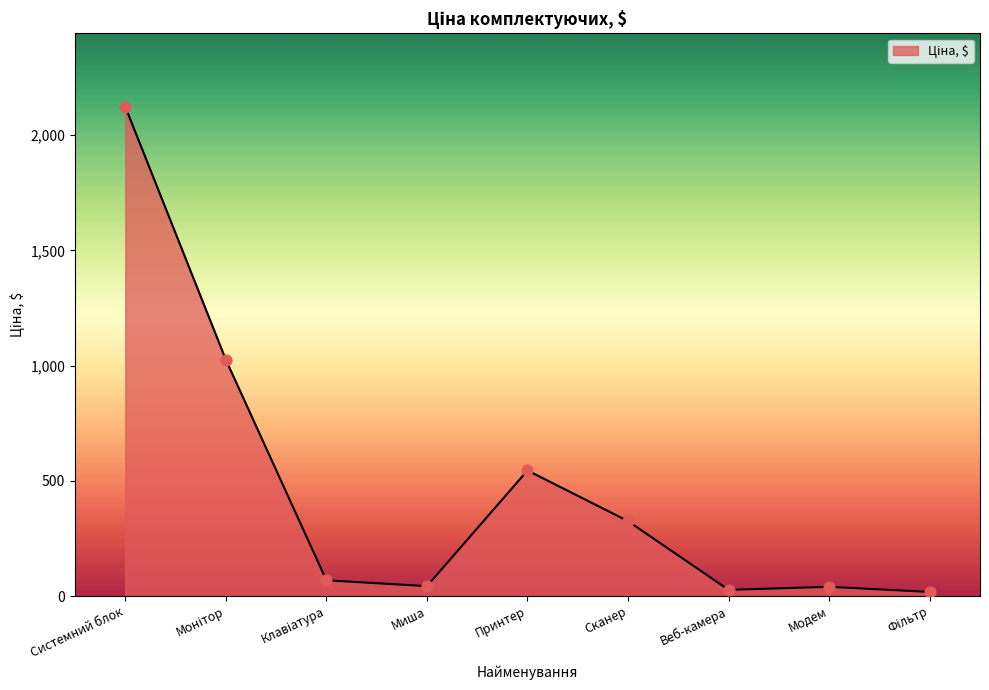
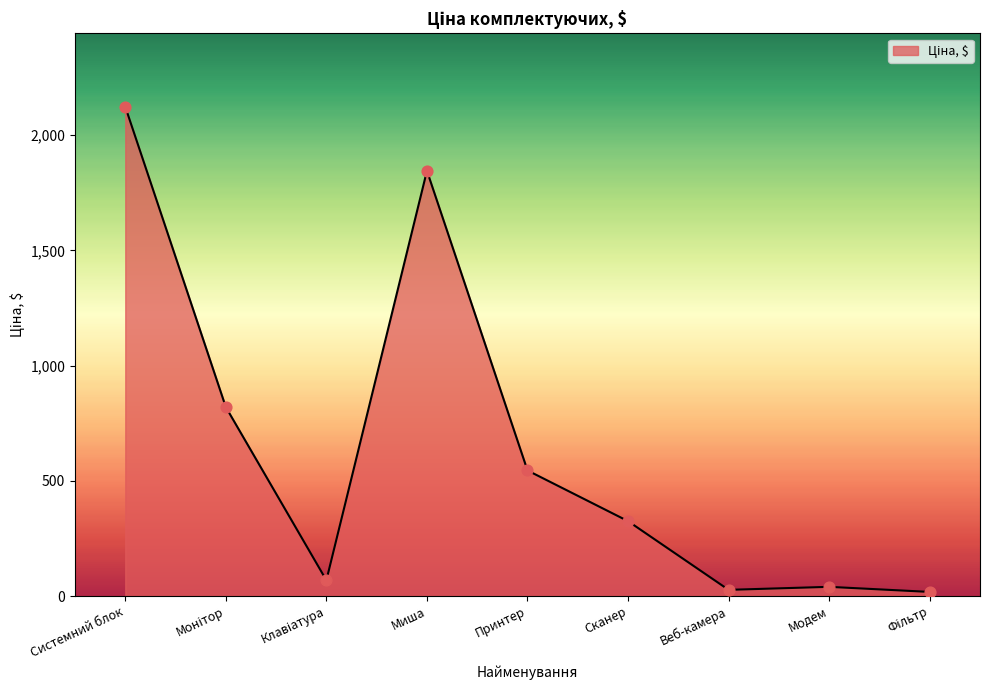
Монітор: 1,030 -> 820
Миша: 40 -> 1,850
